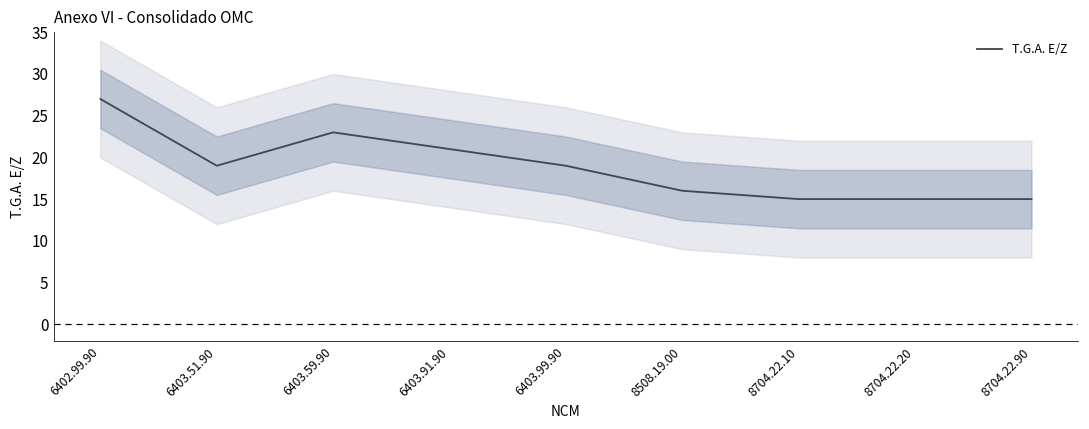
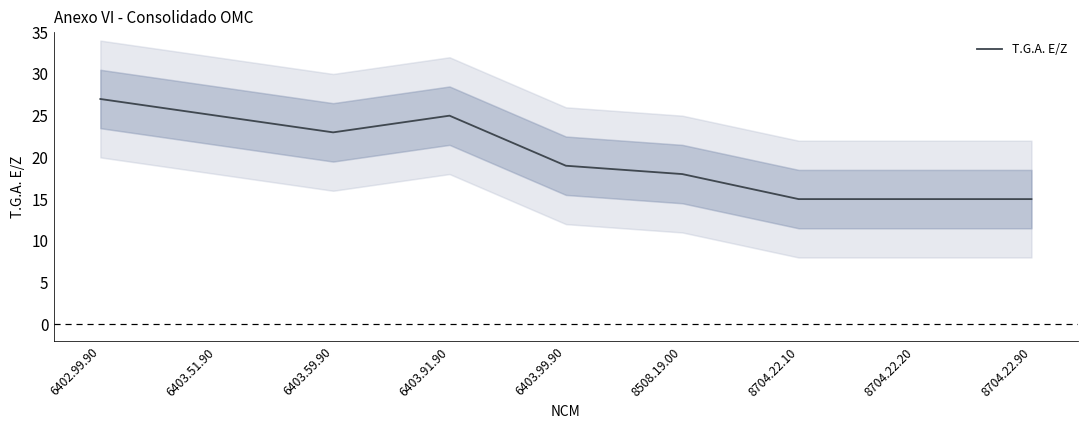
T.G.A. E/Z, 6403.51.90: 19 -> 25
T.G.A. E/Z, 6403.91.90: 21 -> 25
T.G.A. E/Z, 8508.19.00: 16 -> 18
